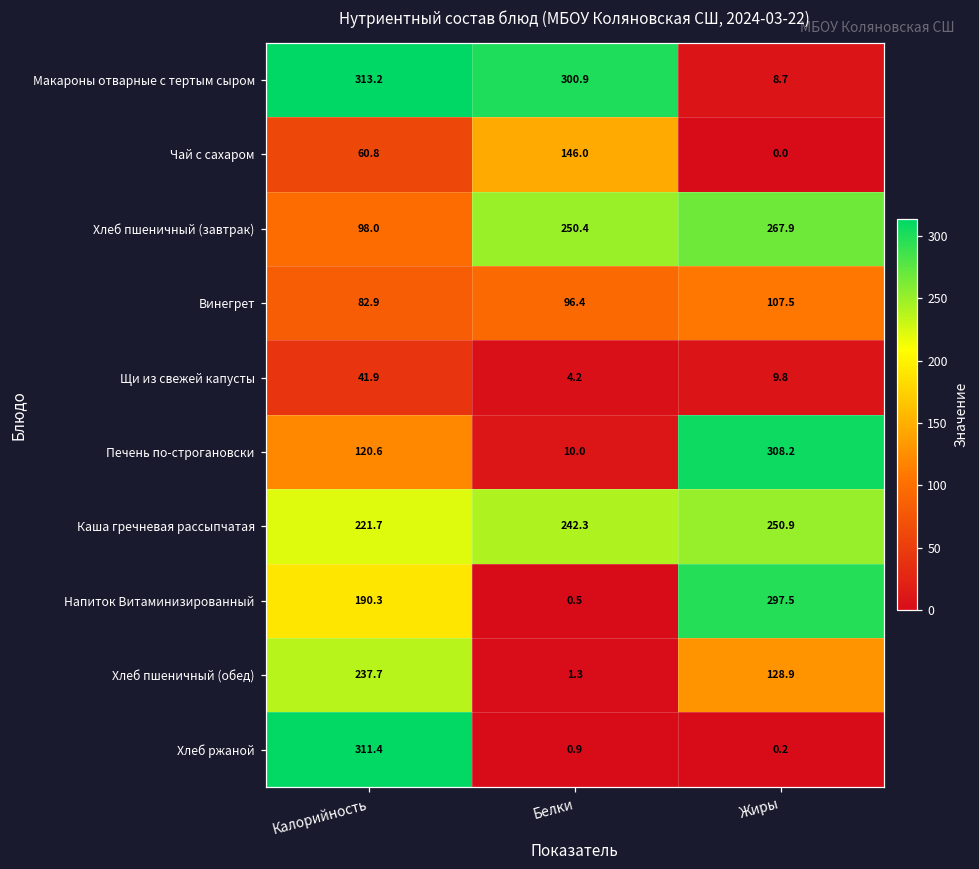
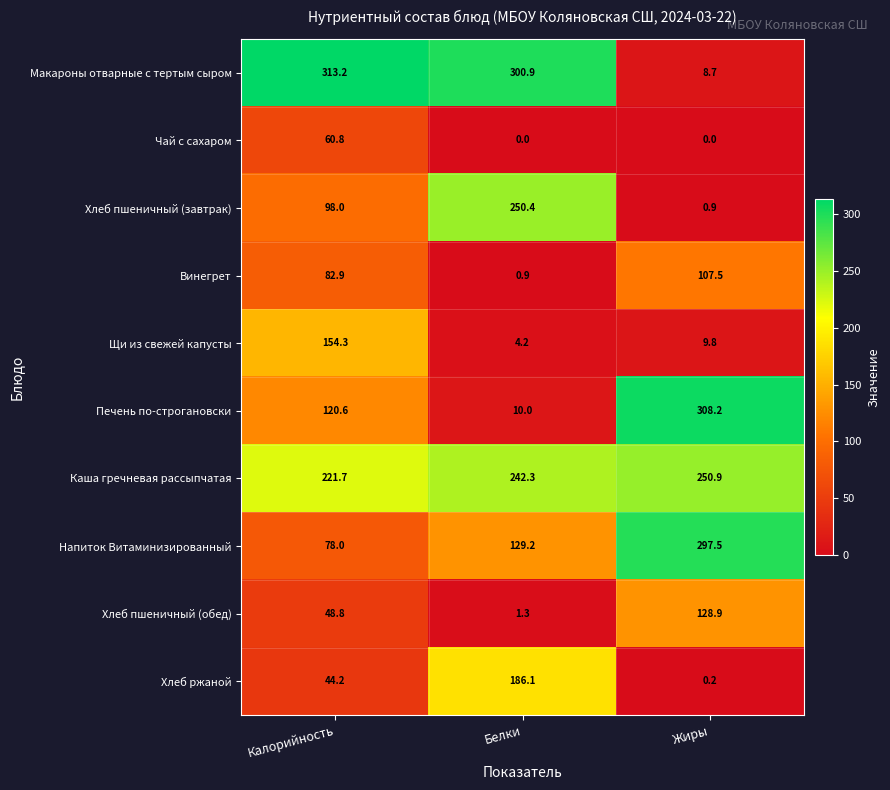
Чай с сахаром, Белки: 146.0 -> 0.0
Хлеб пшеничный (завтрак), Жиры: 267.9 -> 0.9
Винегрет, Белки: 96.4 -> 0.9
Щи из свежей капусты, Калорийность: 41.9 -> 154.3
Напиток Витаминизированный, Калорийность: 190.3 -> 78.0
Напиток Витаминизированный, Белки: 0.5 -> 129.2
Хлеб пшеничный (обед), Калорийность: 237.7 -> 48.8
Хлеб ржаной, Калорийность: 311.4 -> 44.2
Хлеб ржаной, Белки: 0.9 -> 186.1
